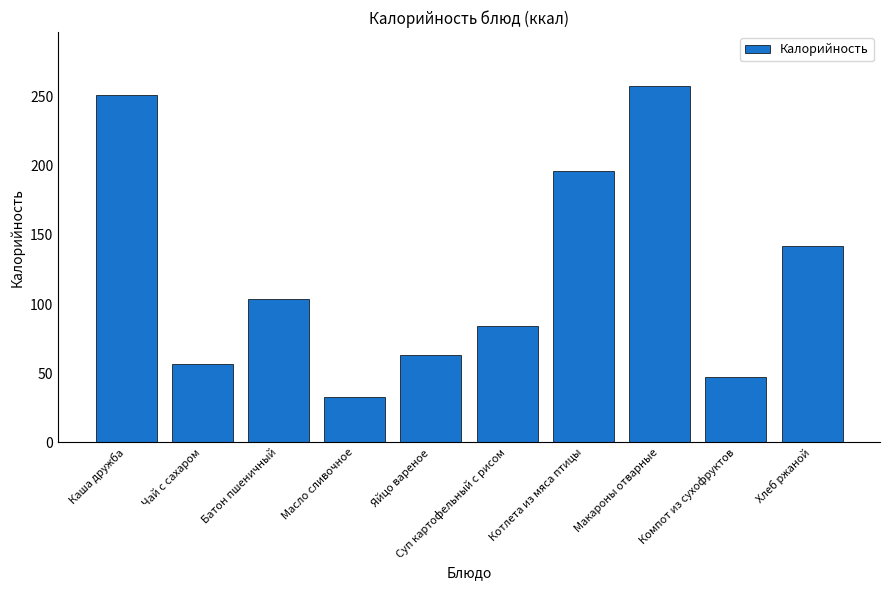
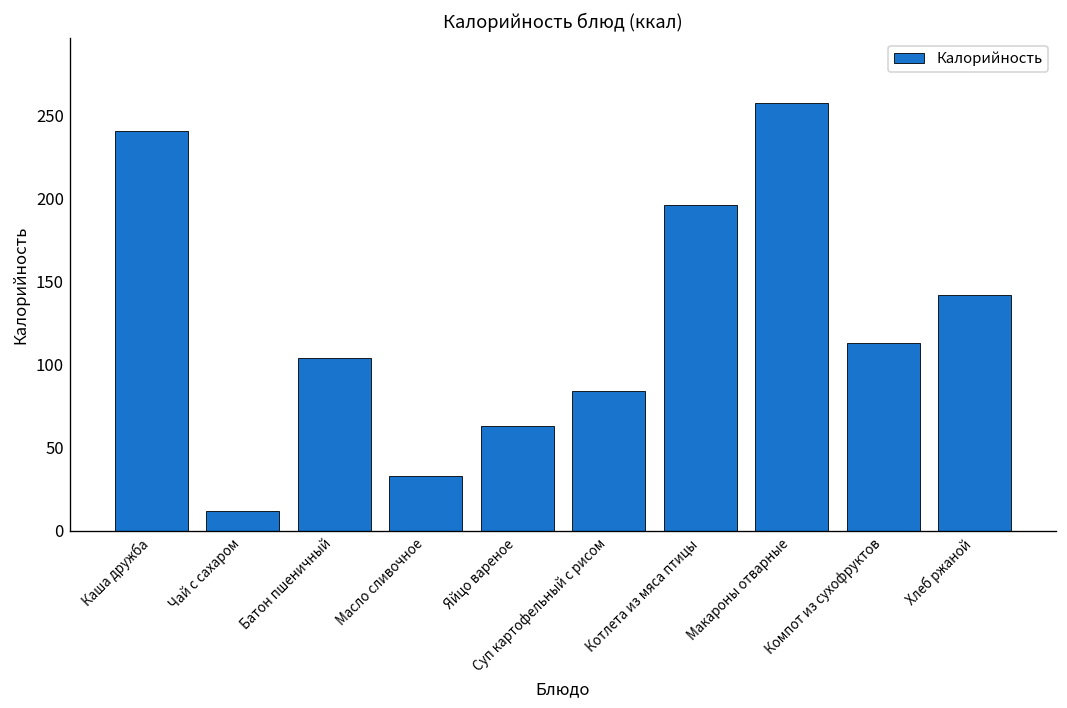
Каша дружба: 251 -> 241
Чай с сахаром: 57 -> 12
Компот из сухофруктов: 47 -> 113
